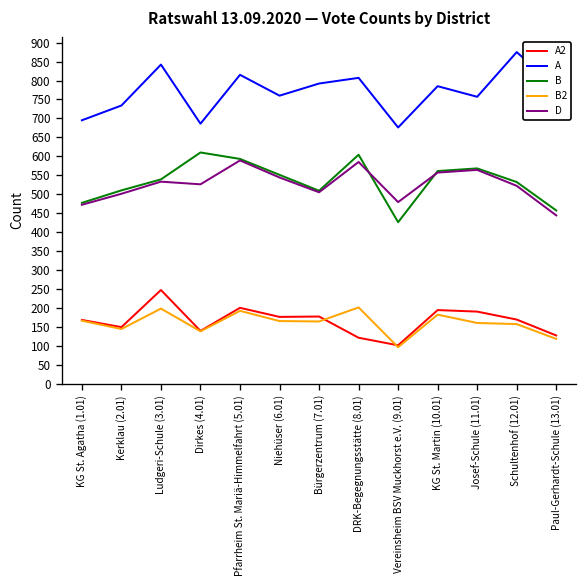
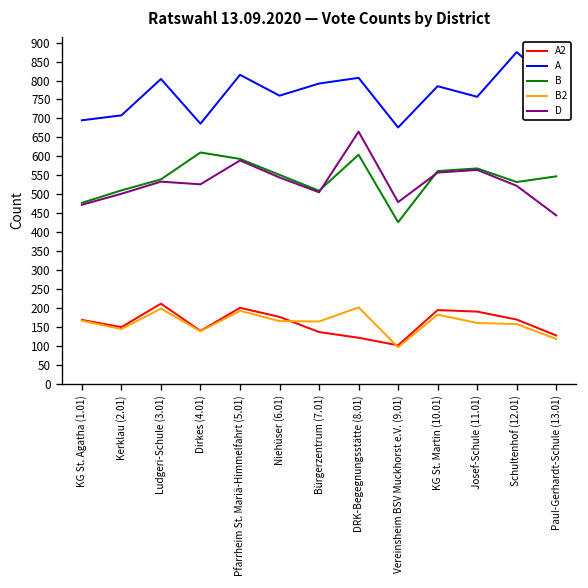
A, Kerklau (2.01): 730 -> 710
A2, Ludgeri-Schule (3.01): 250 -> 210
A, Ludgeri-Schule (3.01): 840 -> 800
A2, Bürgerzentrum (7.01): 180 -> 140
D, DRK-Begegnungsstätte (8.01): 590 -> 670
B, Paul-Gerhardt-Schule (13.01): 460 -> 550
